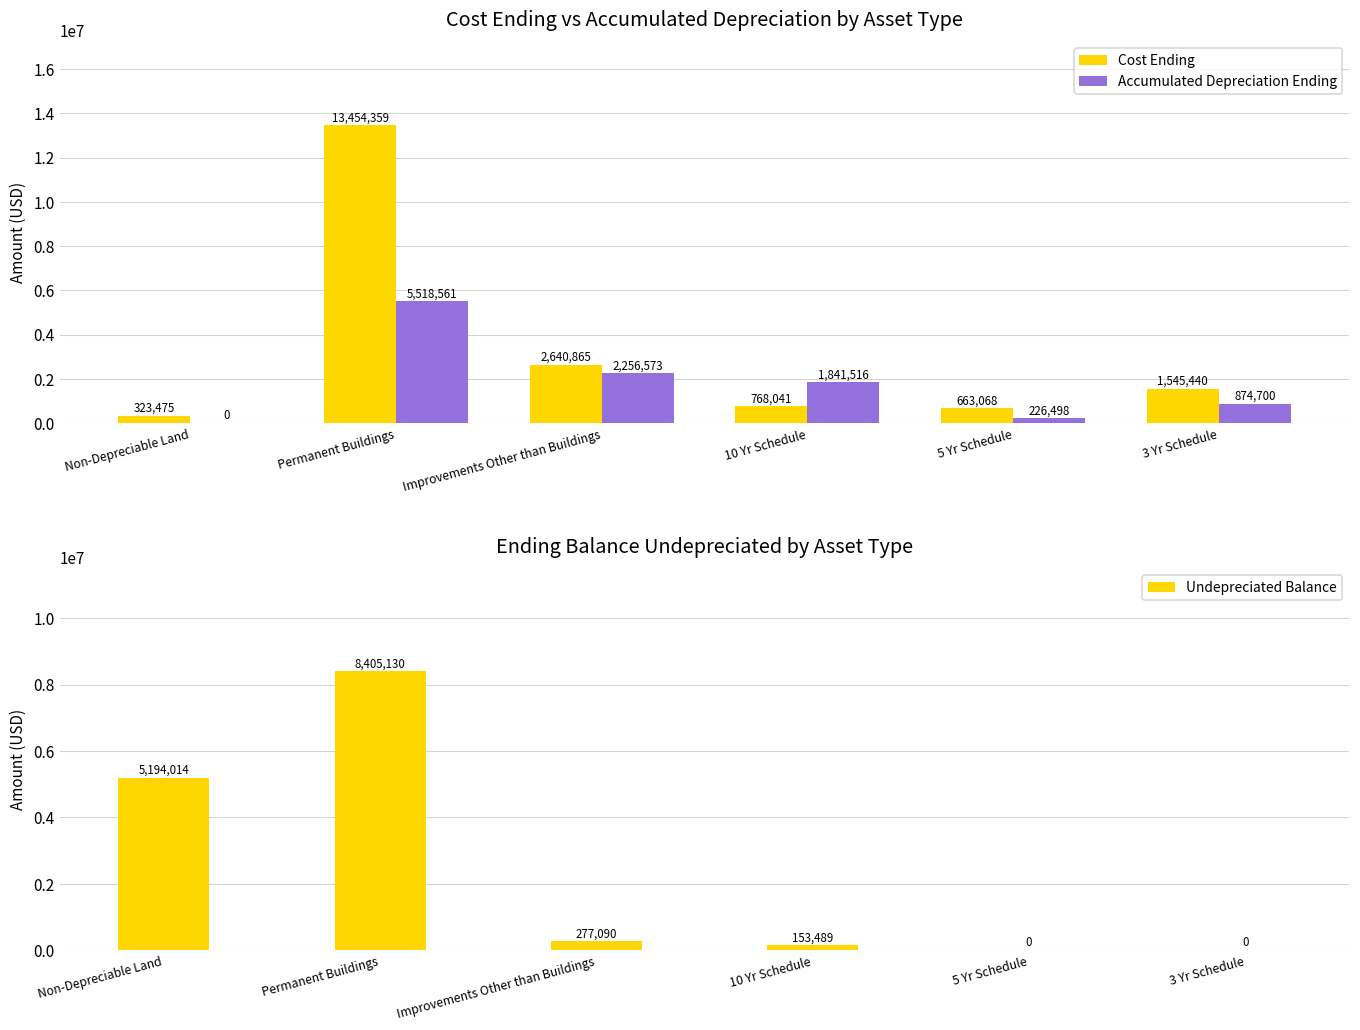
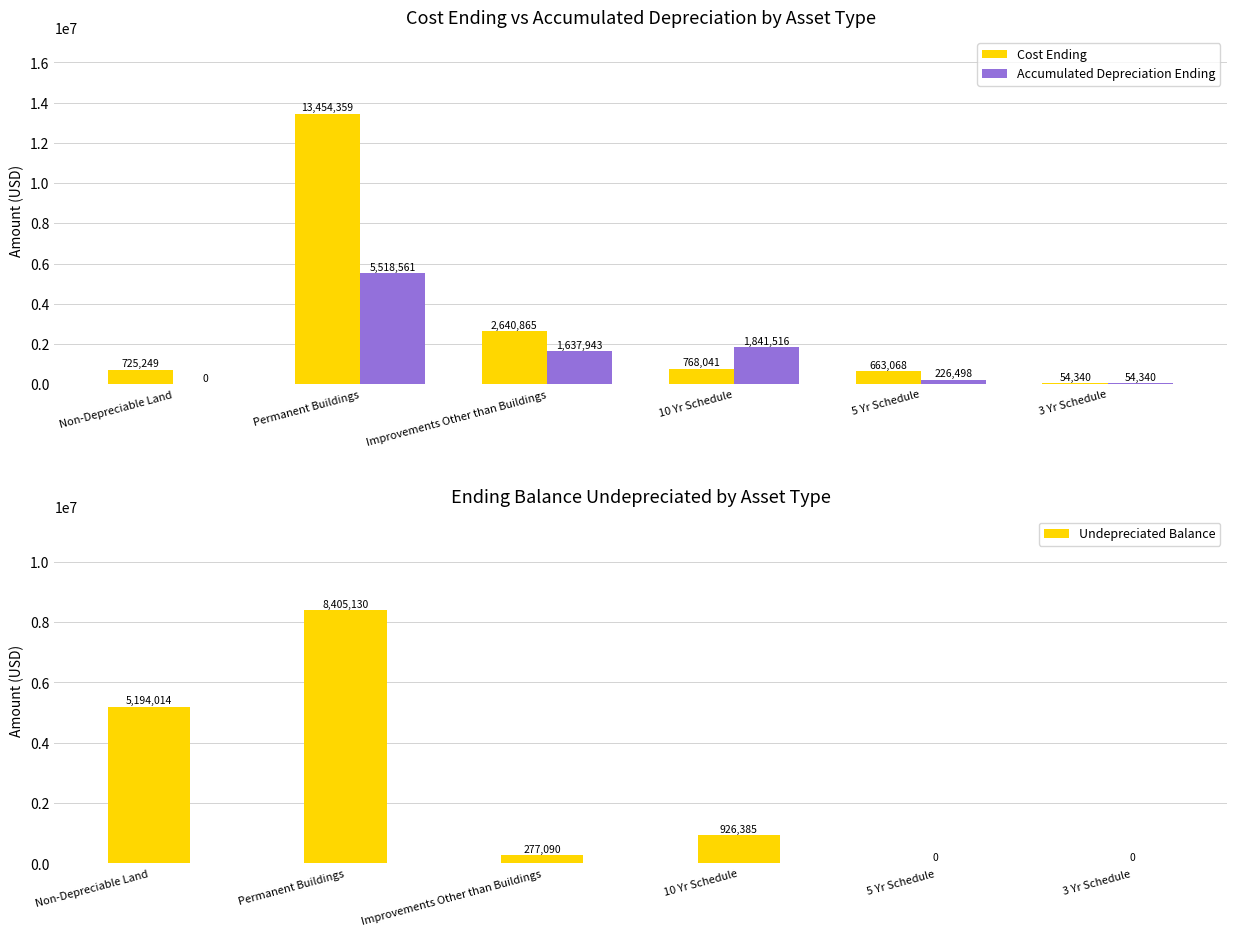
Cost Ending vs Accumulated Depreciation by Asset Type, Cost Ending, Non-Depreciable Land: 323,475 -> 725,249
Cost Ending vs Accumulated Depreciation by Asset Type, Accumulated Depreciation Ending, Improvements Other than Buildings: 2,256,573 -> 1,637,943
Cost Ending vs Accumulated Depreciation by Asset Type, Cost Ending, 3 Yr Schedule: 1,545,440 -> 54,340
Cost Ending vs Accumulated Depreciation by Asset Type, Accumulated Depreciation Ending, 3 Yr Schedule: 874,700 -> 54,340
Ending Balance Undepreciated by Asset Type, 10 Yr Schedule: 153,489 -> 926,385
